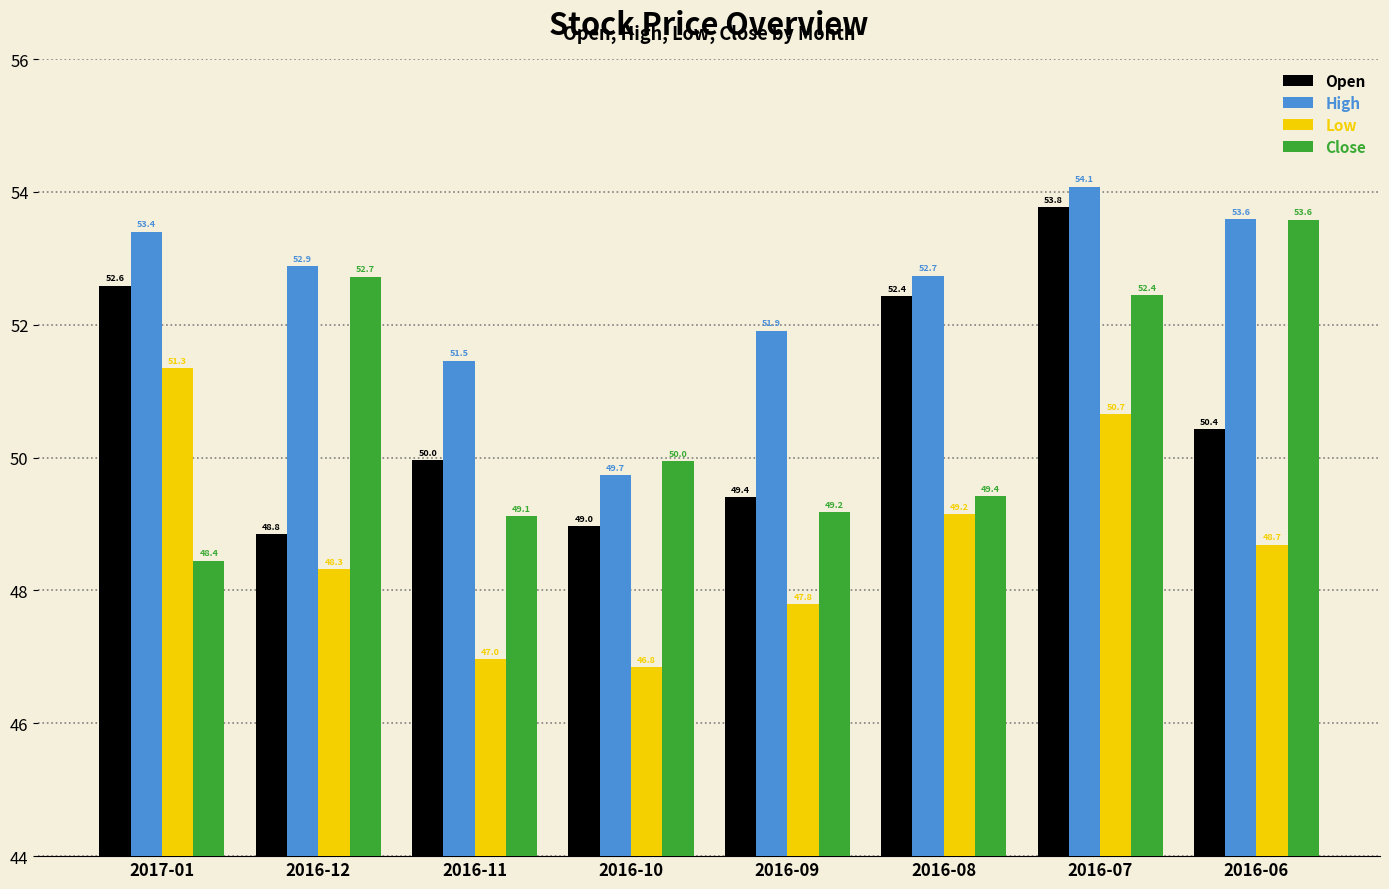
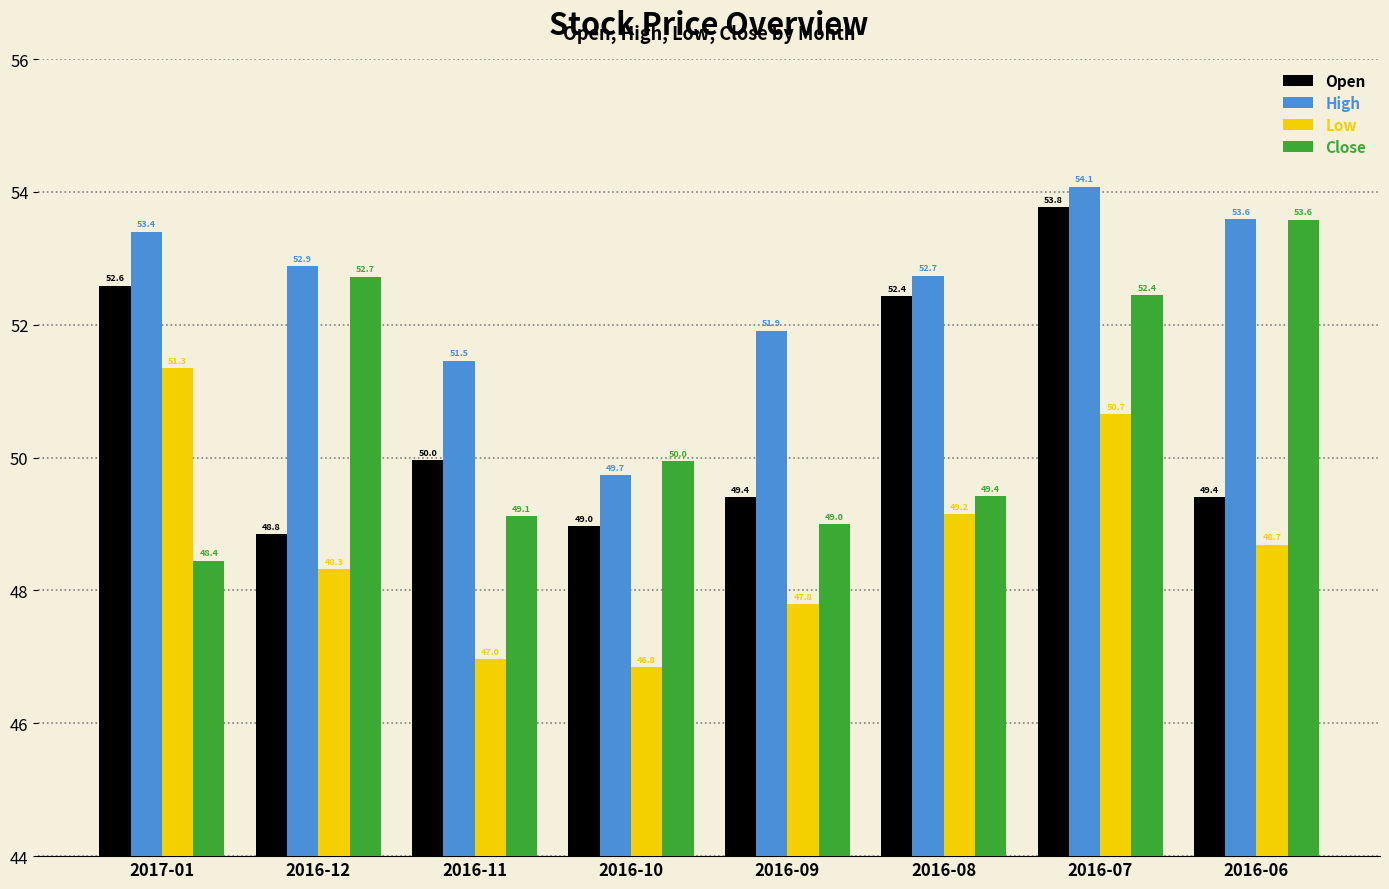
Close, 2016-09: 49.2 -> 49.0
Open, 2016-06: 50.4 -> 49.4
